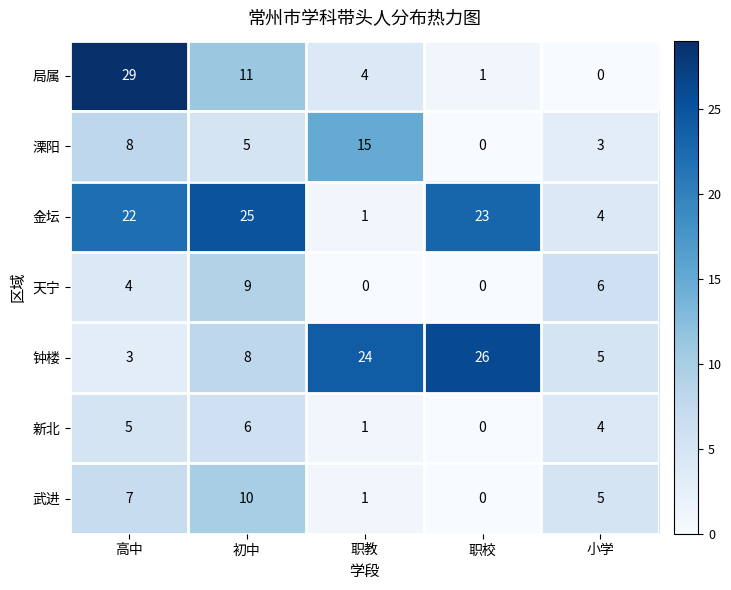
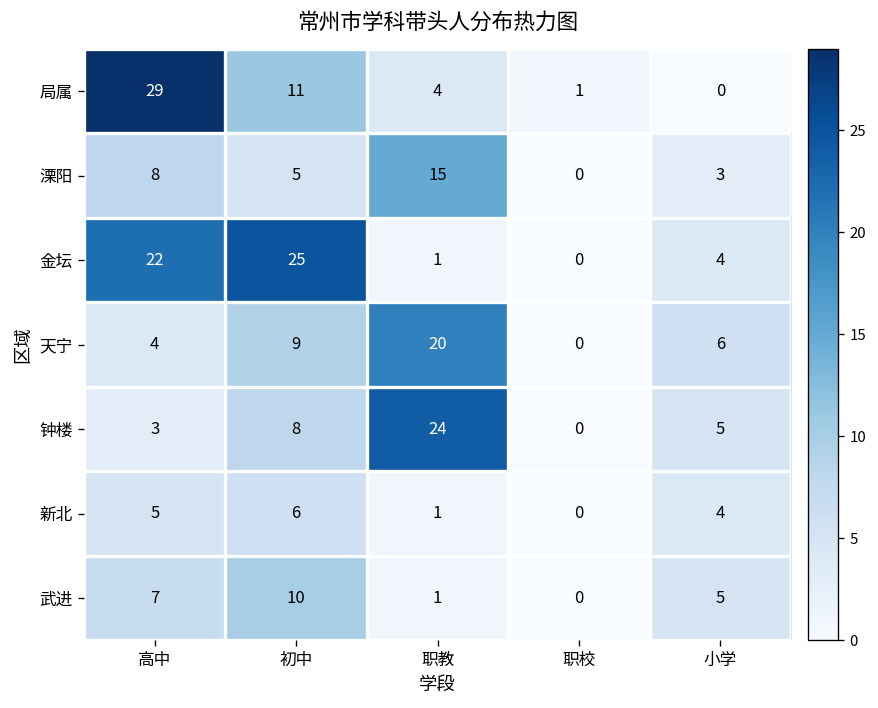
金坛, 职校: 23 -> 0
天宁, 职教: 0 -> 20
钟楼, 职校: 26 -> 0
